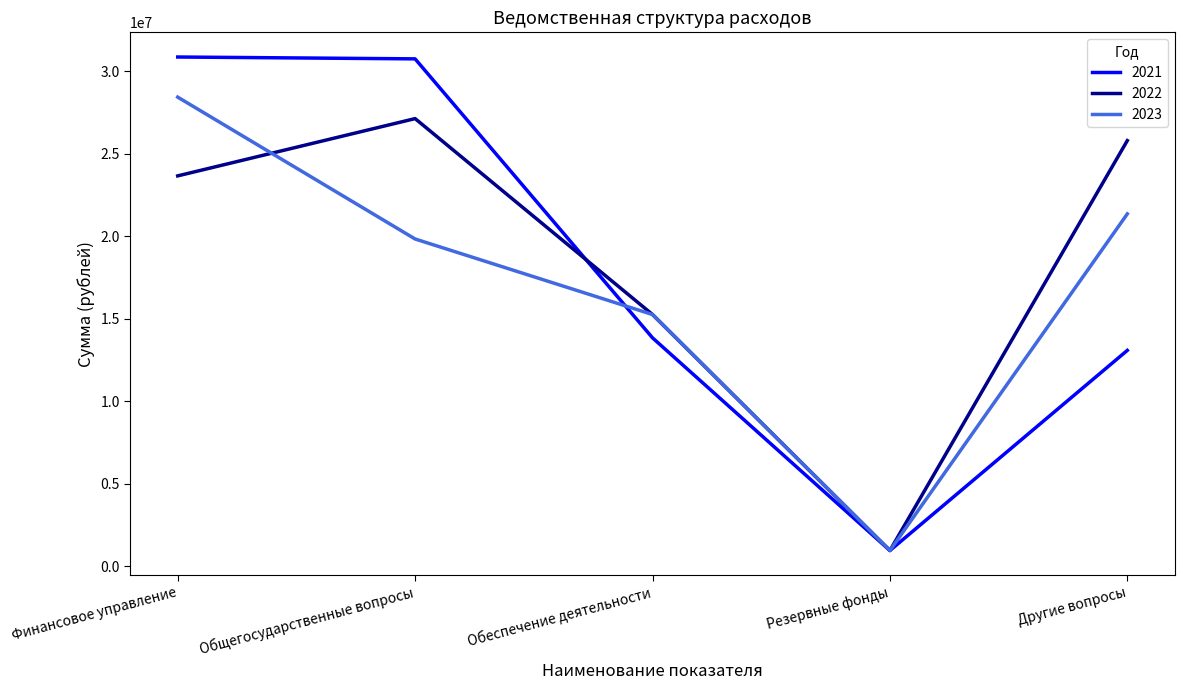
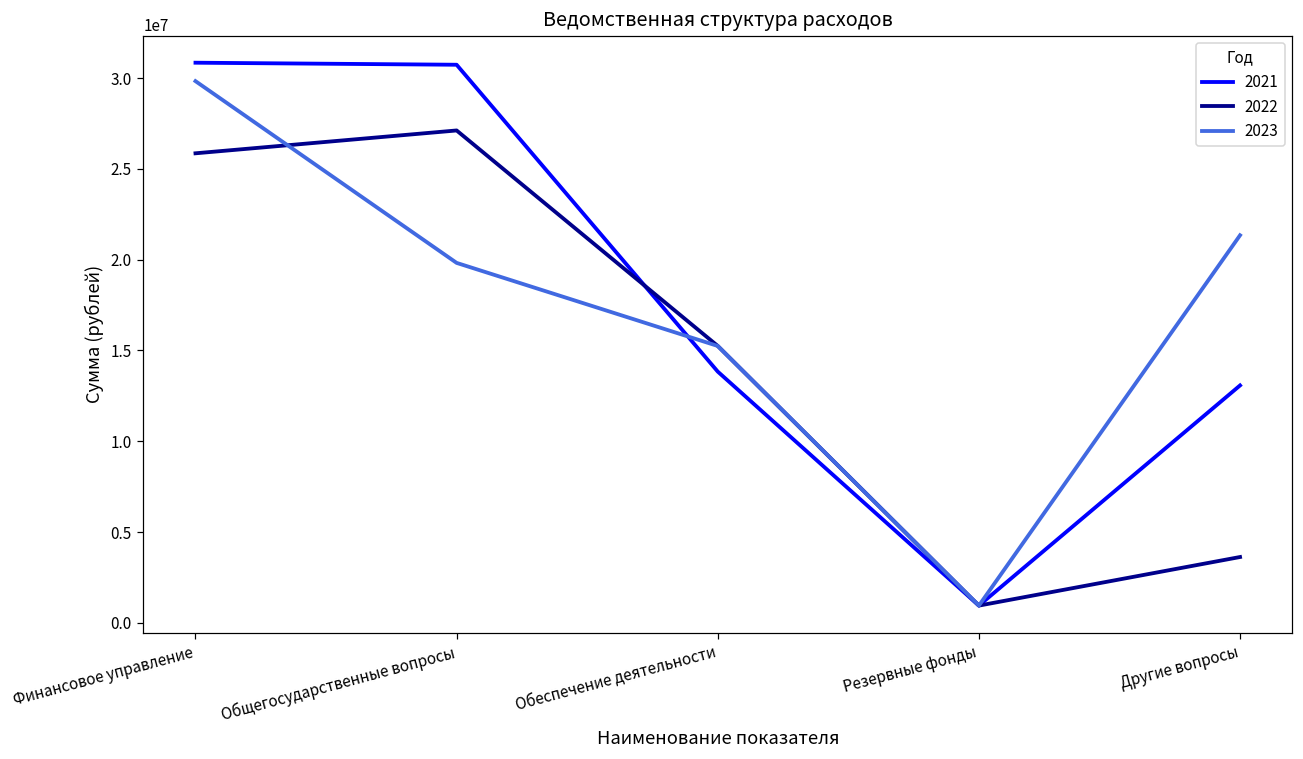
2022, Финансовое управление: 23600000 -> 25900000
2023, Финансовое управление: 28400000 -> 29800000
2022, Другие вопросы: 25800000 -> 3600000
